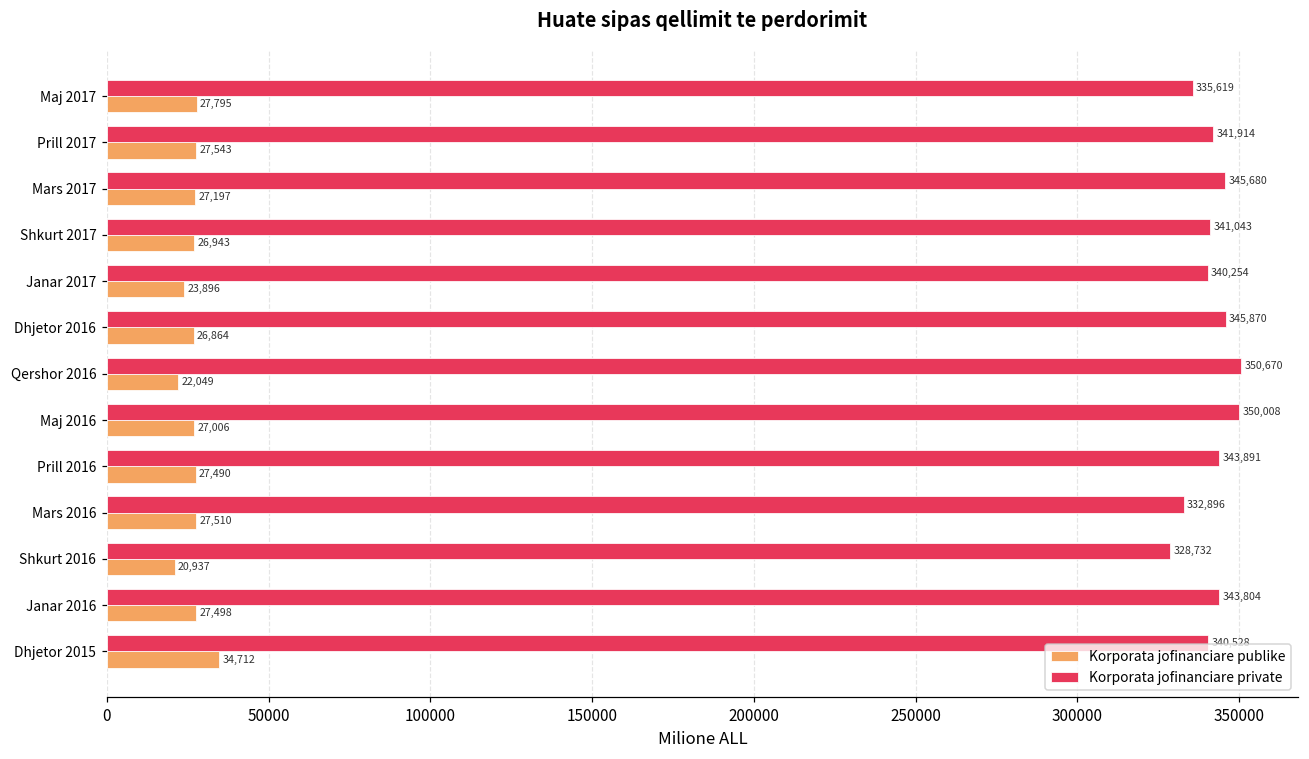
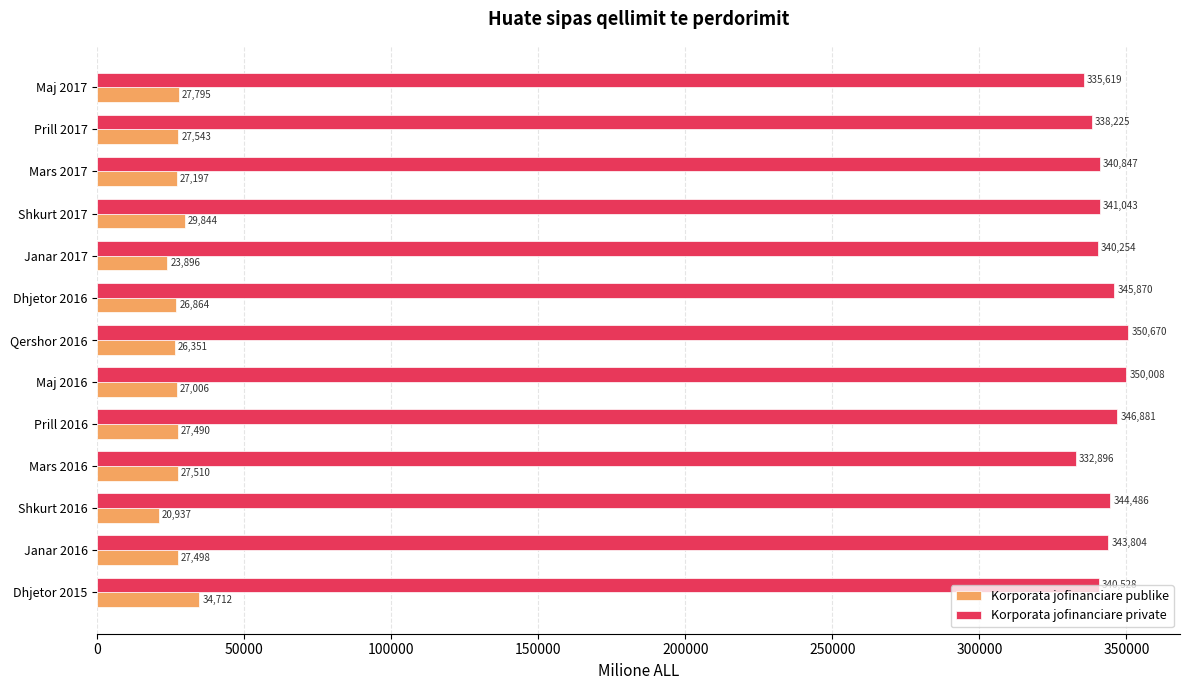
Korporata jofinanciare private, Prill 2017: 341,914 -> 338,225
Korporata jofinanciare private, Mars 2017: 345,680 -> 340,847
Korporata jofinanciare publike, Shkurt 2017: 26,943 -> 29,844
Korporata jofinanciare publike, Qershor 2016: 22,049 -> 26,351
Korporata jofinanciare private, Prill 2016: 343,891 -> 346,881
Korporata jofinanciare private, Shkurt 2016: 328,732 -> 344,486
